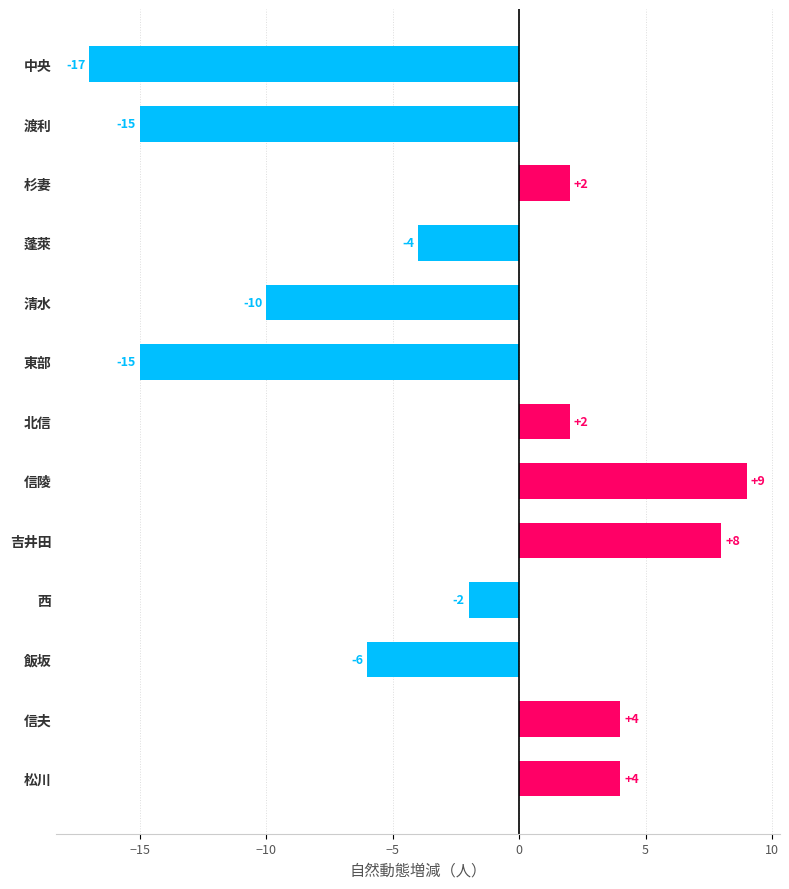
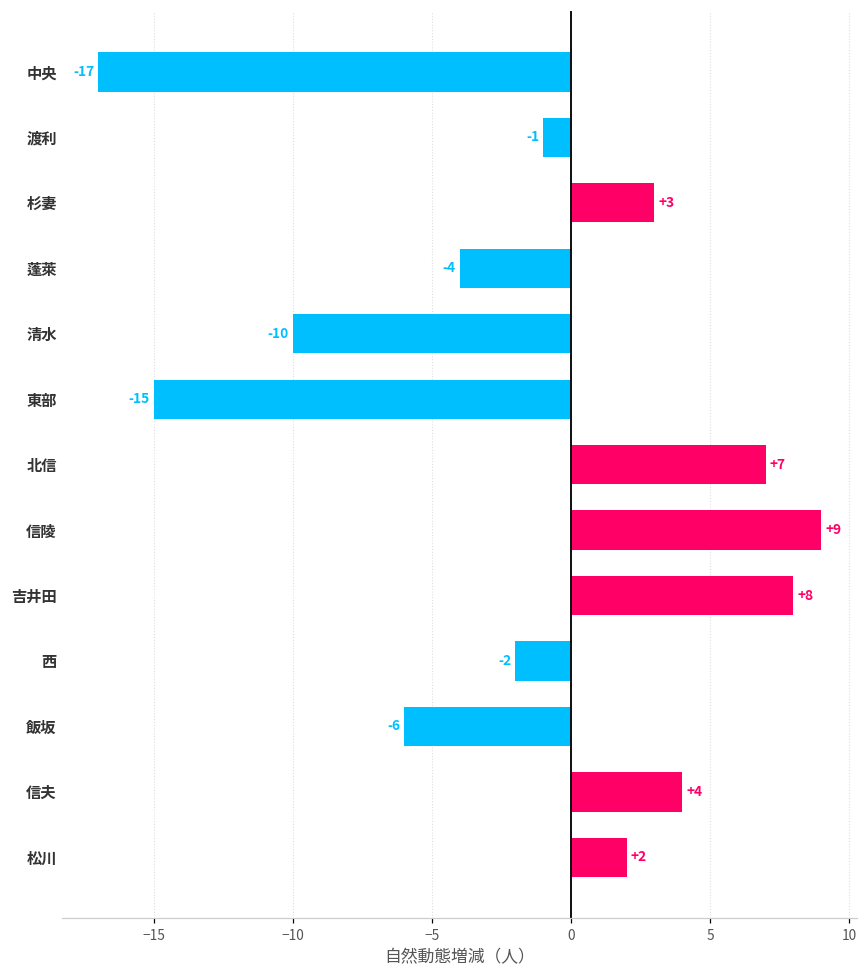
渡利: -15 -> -1
杉妻: +2 -> +3
北信: +2 -> +7
松川: +4 -> +2
